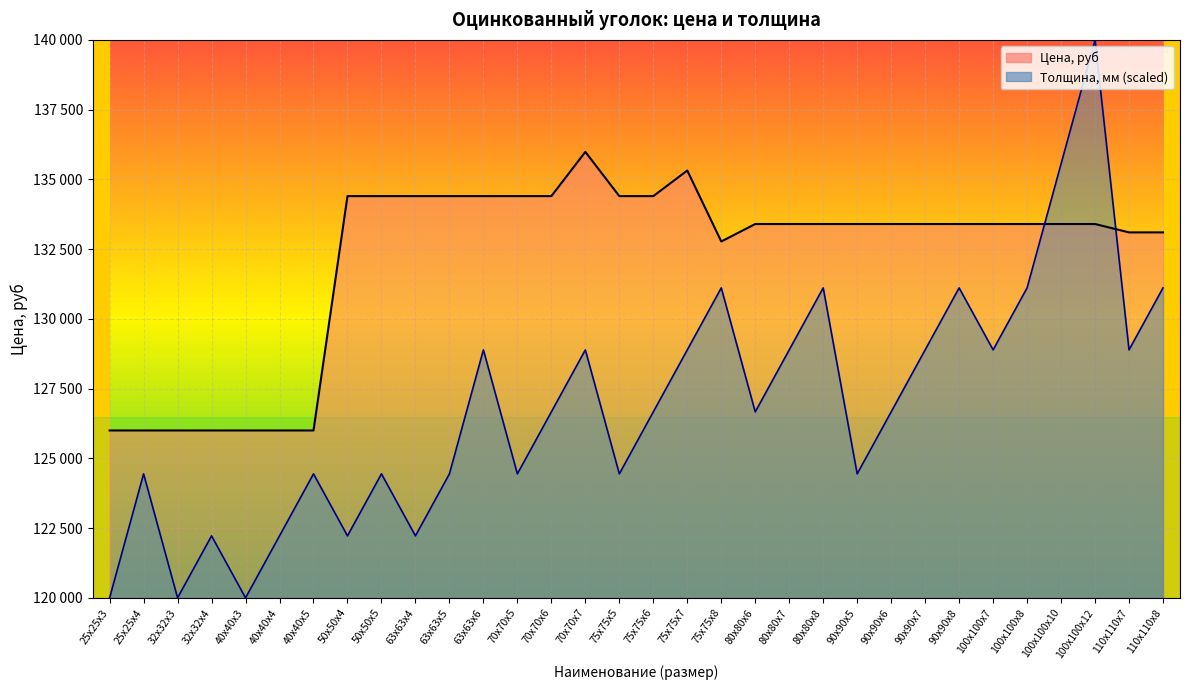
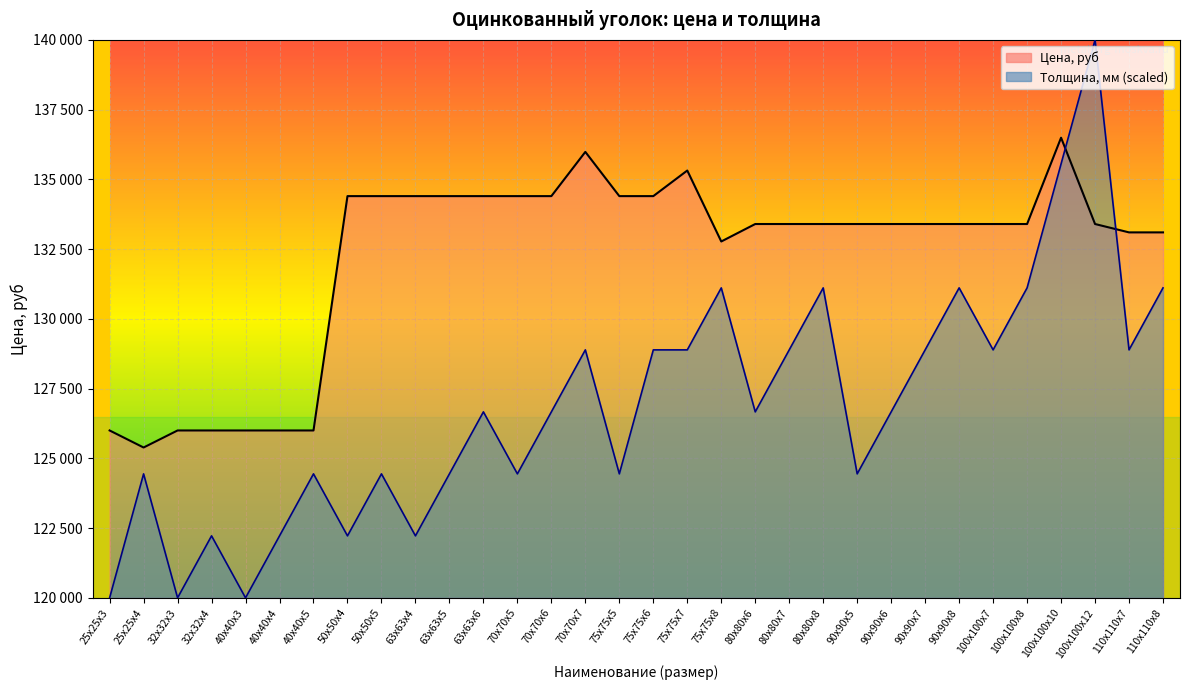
Цена, руб, 25х25х4: 126000 -> 125400
Толщина, мм (scaled), 63х63х6: 128900 -> 126700
Толщина, мм (scaled), 75х75х6: 126700 -> 128900
Цена, руб, 100х100х10: 133400 -> 136500
